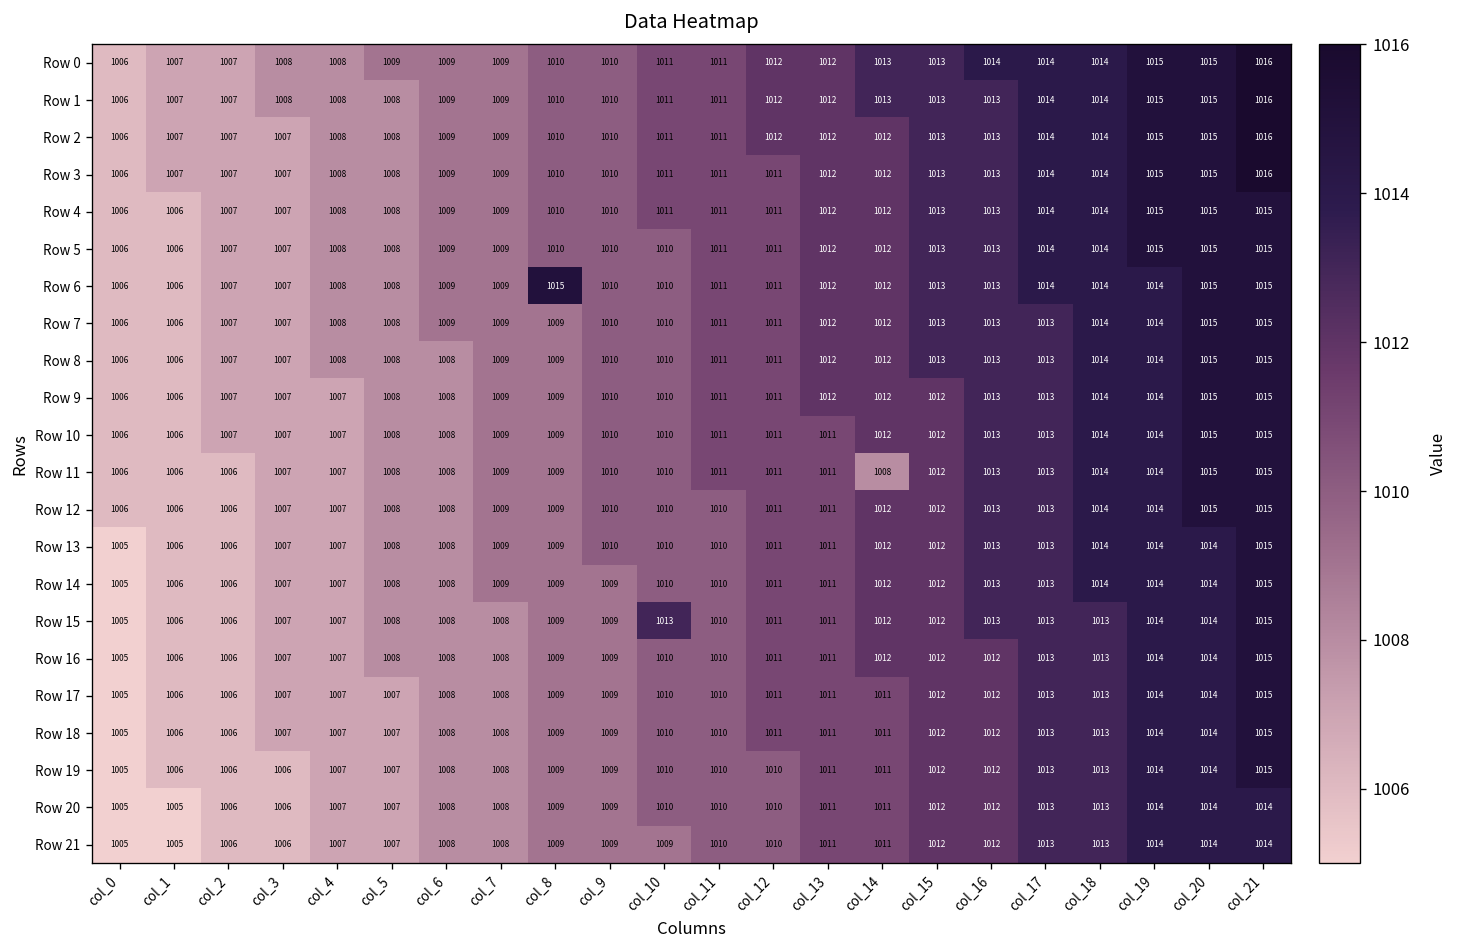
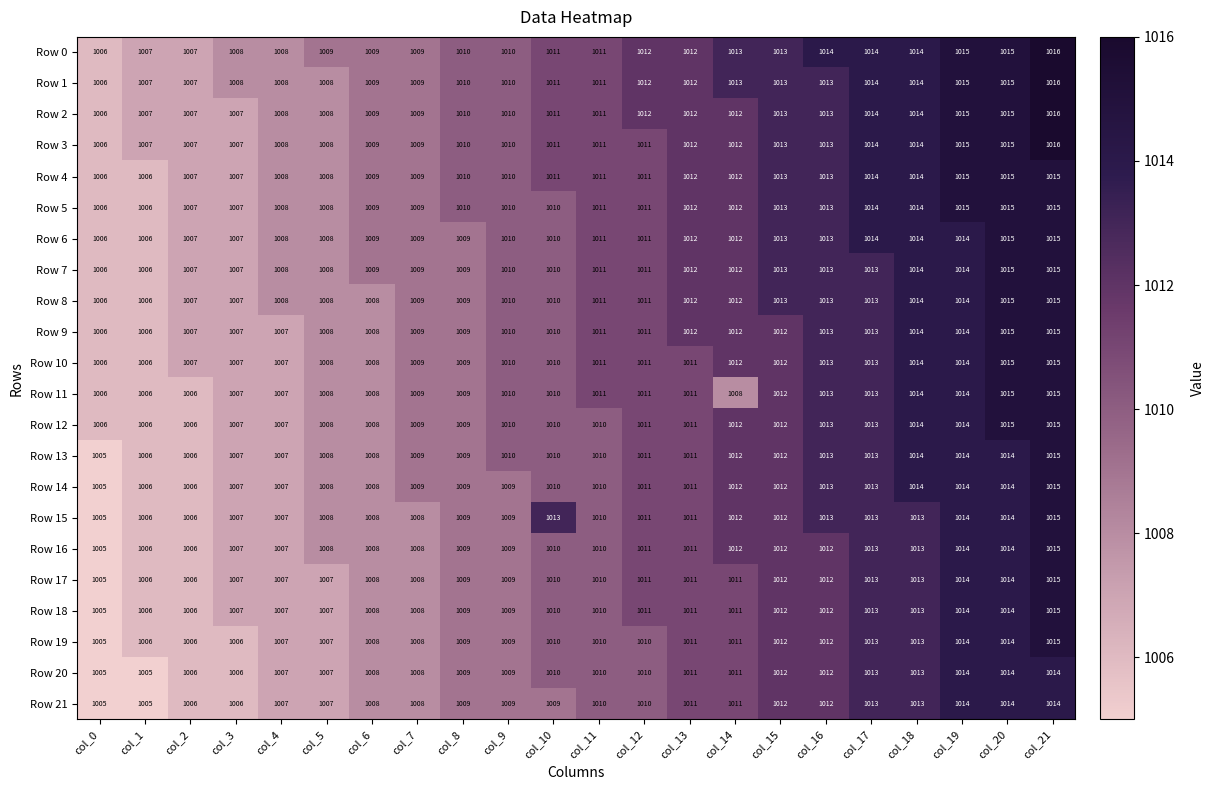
Row 6, col_8: 1015 -> 1009
